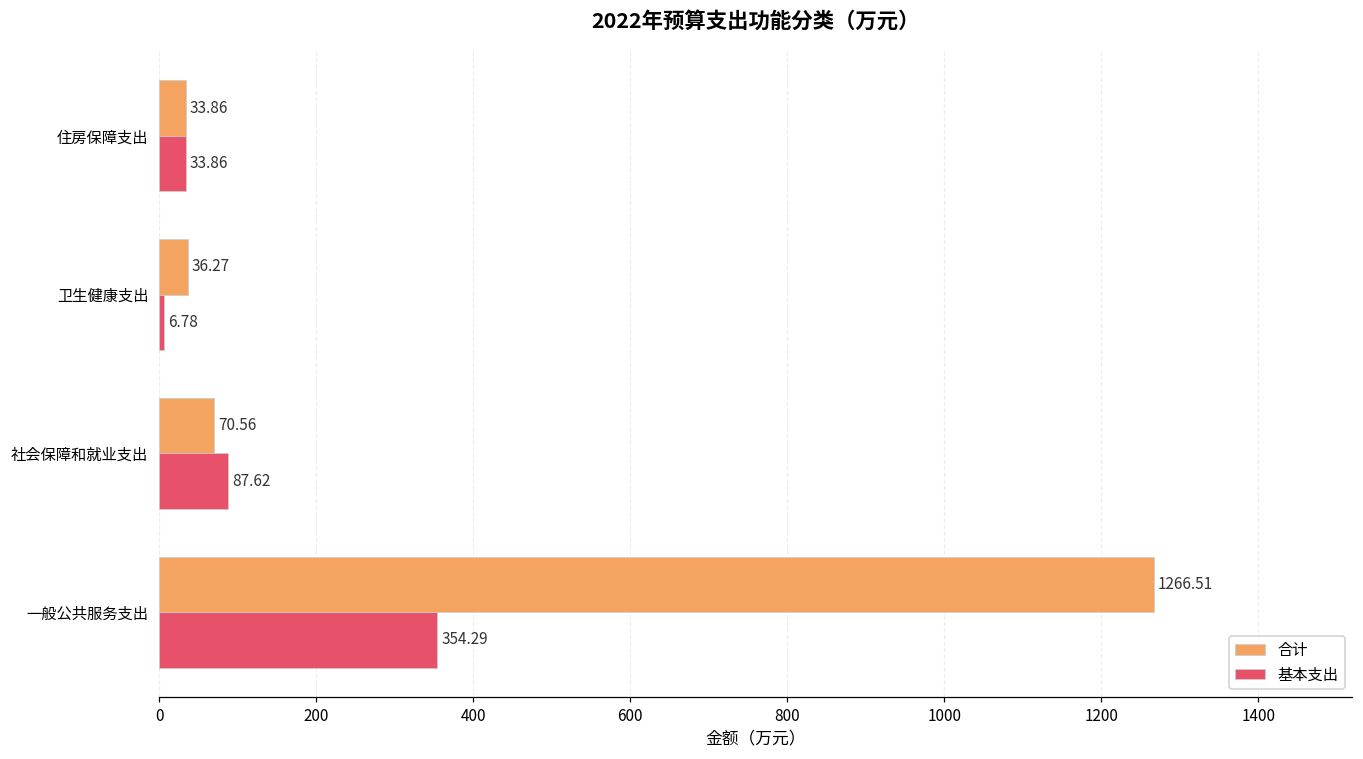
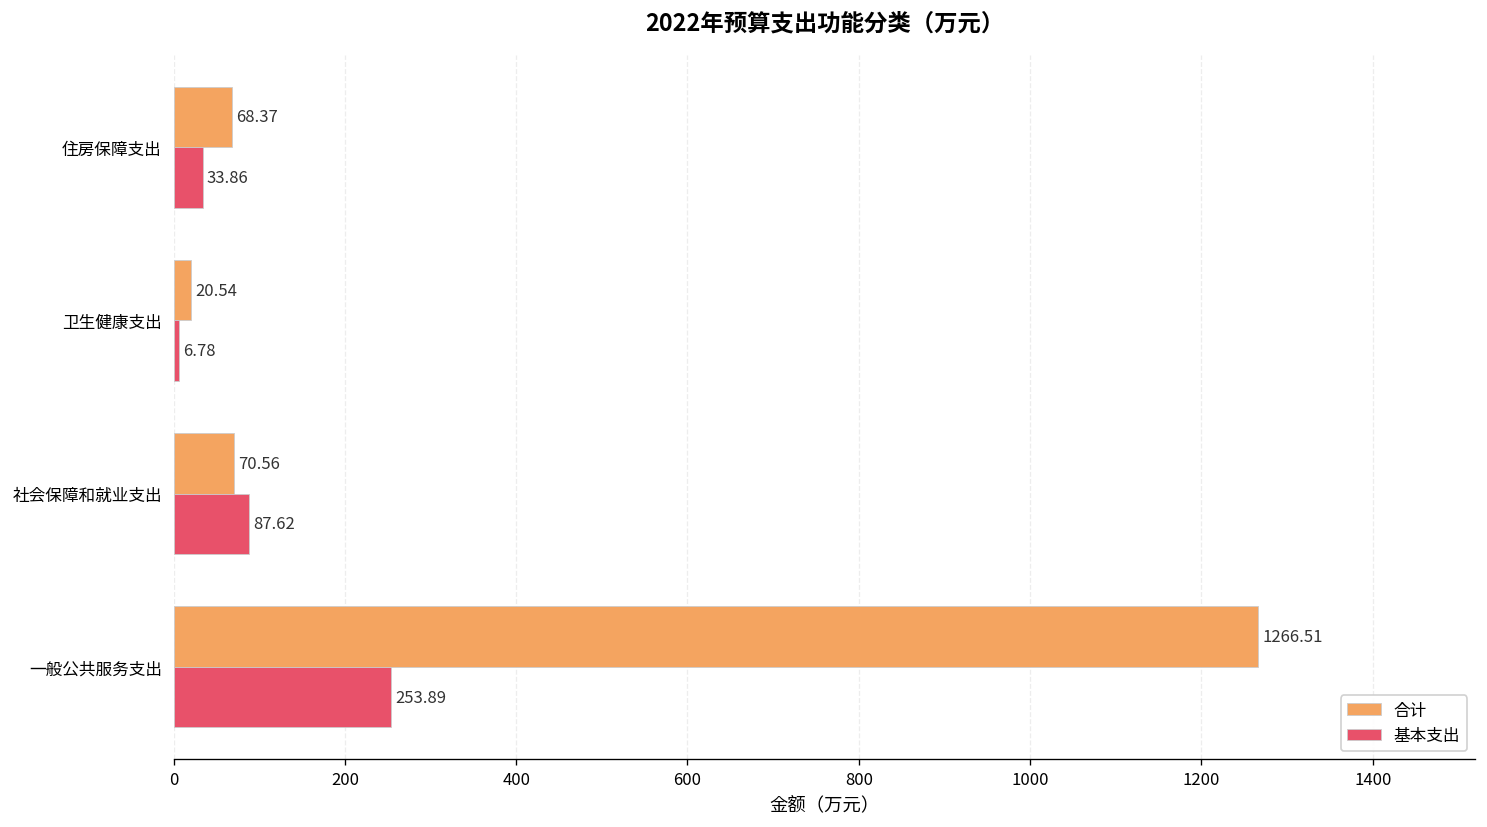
合计, 住房保障支出: 33.86 -> 68.37
合计, 卫生健康支出: 36.27 -> 20.54
基本支出, 一般公共服务支出: 354.29 -> 253.89
